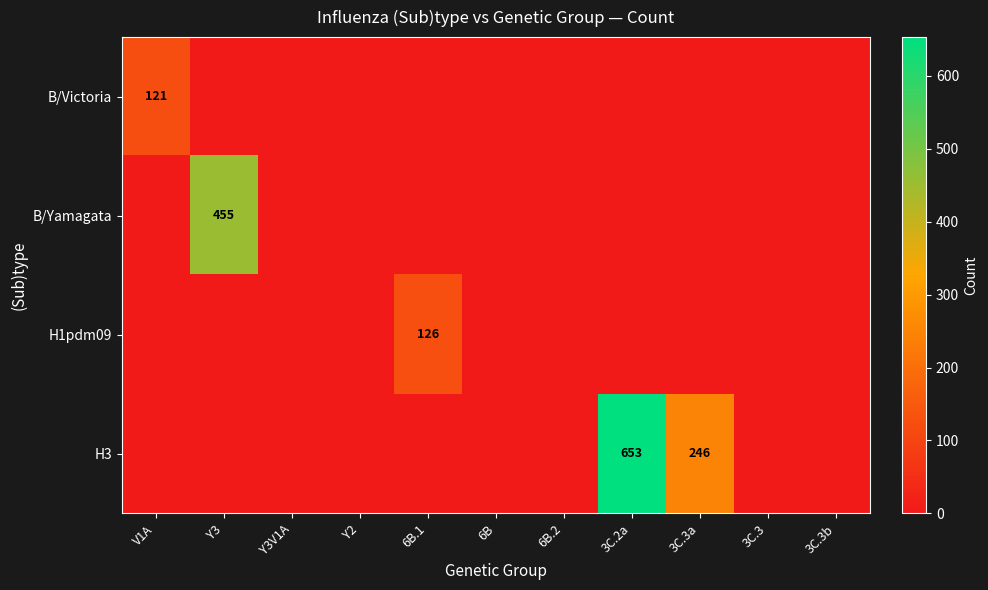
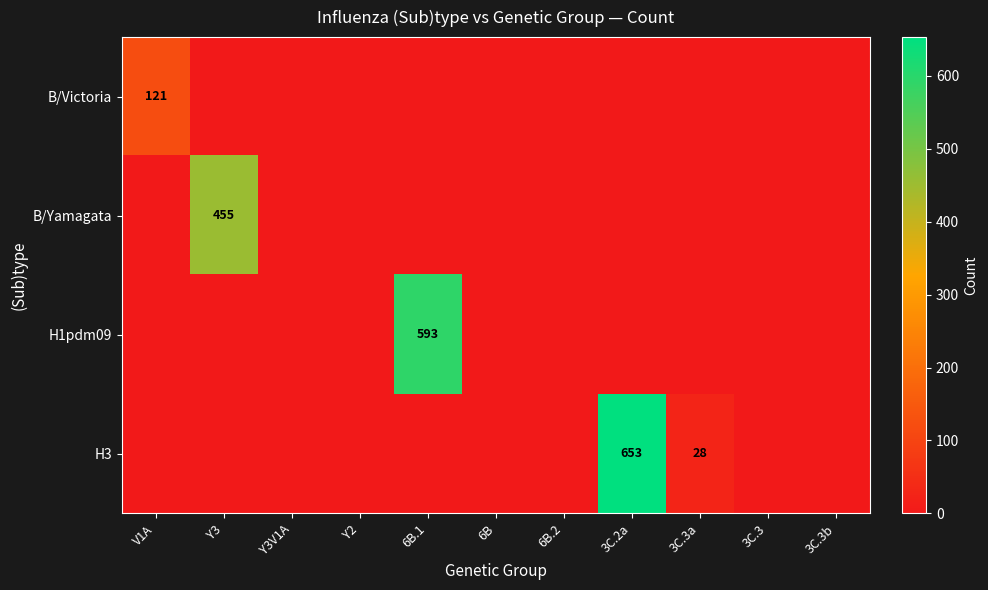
H1pdm09, 6B.1: 126 -> 593
H3, 3C.3a: 246 -> 28
